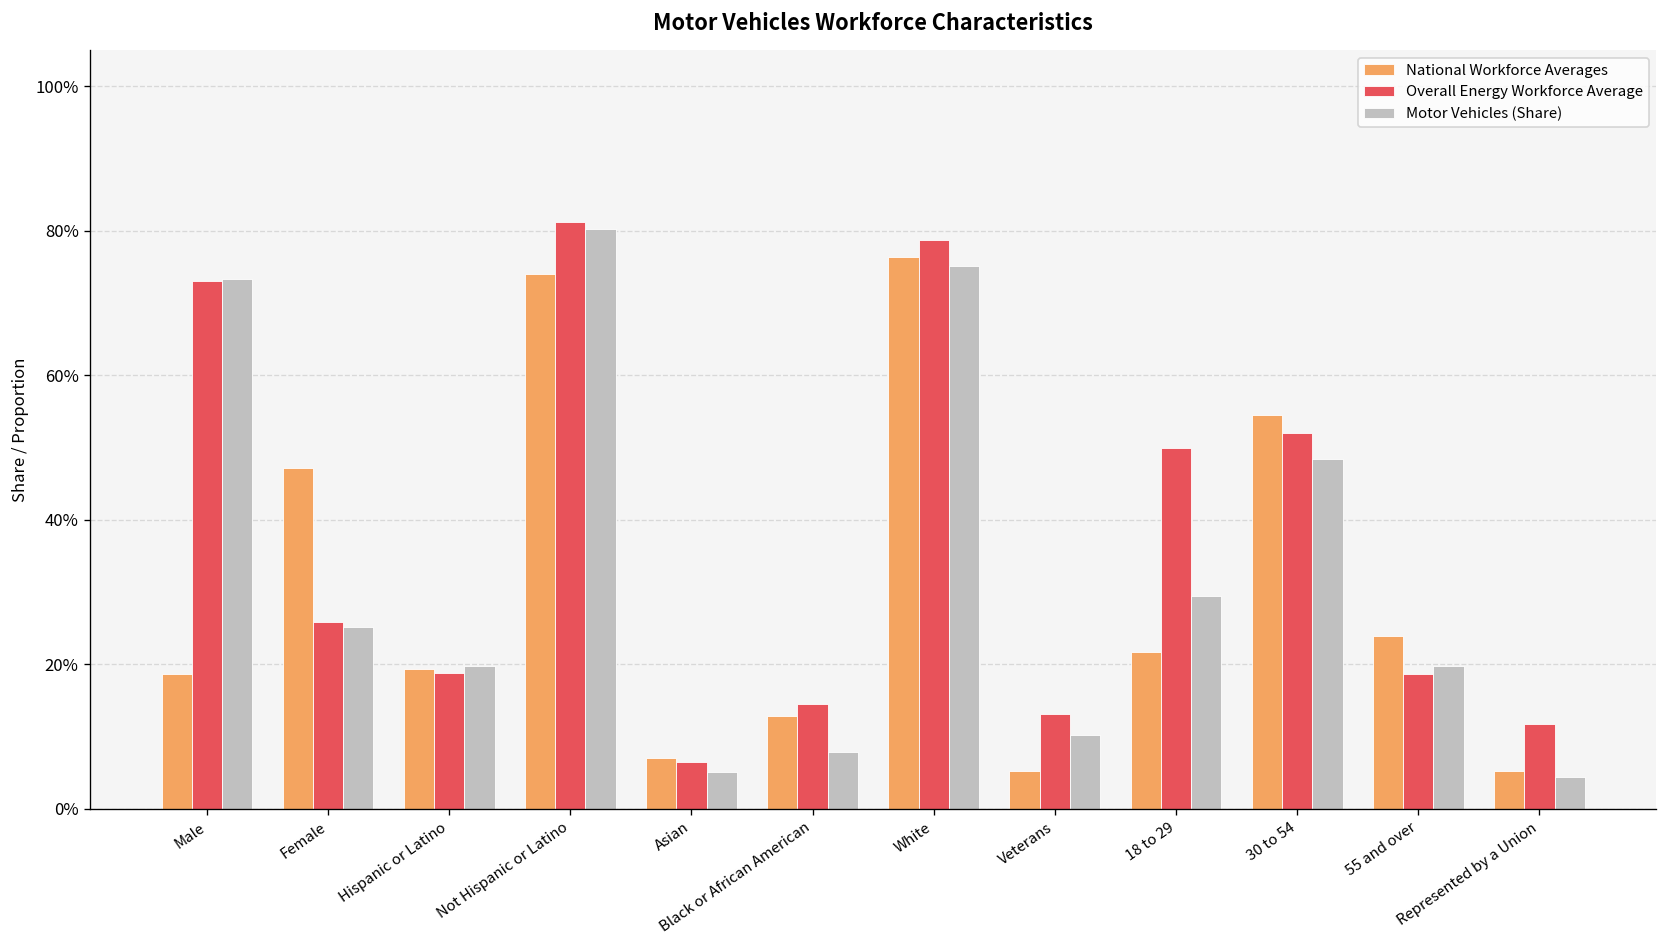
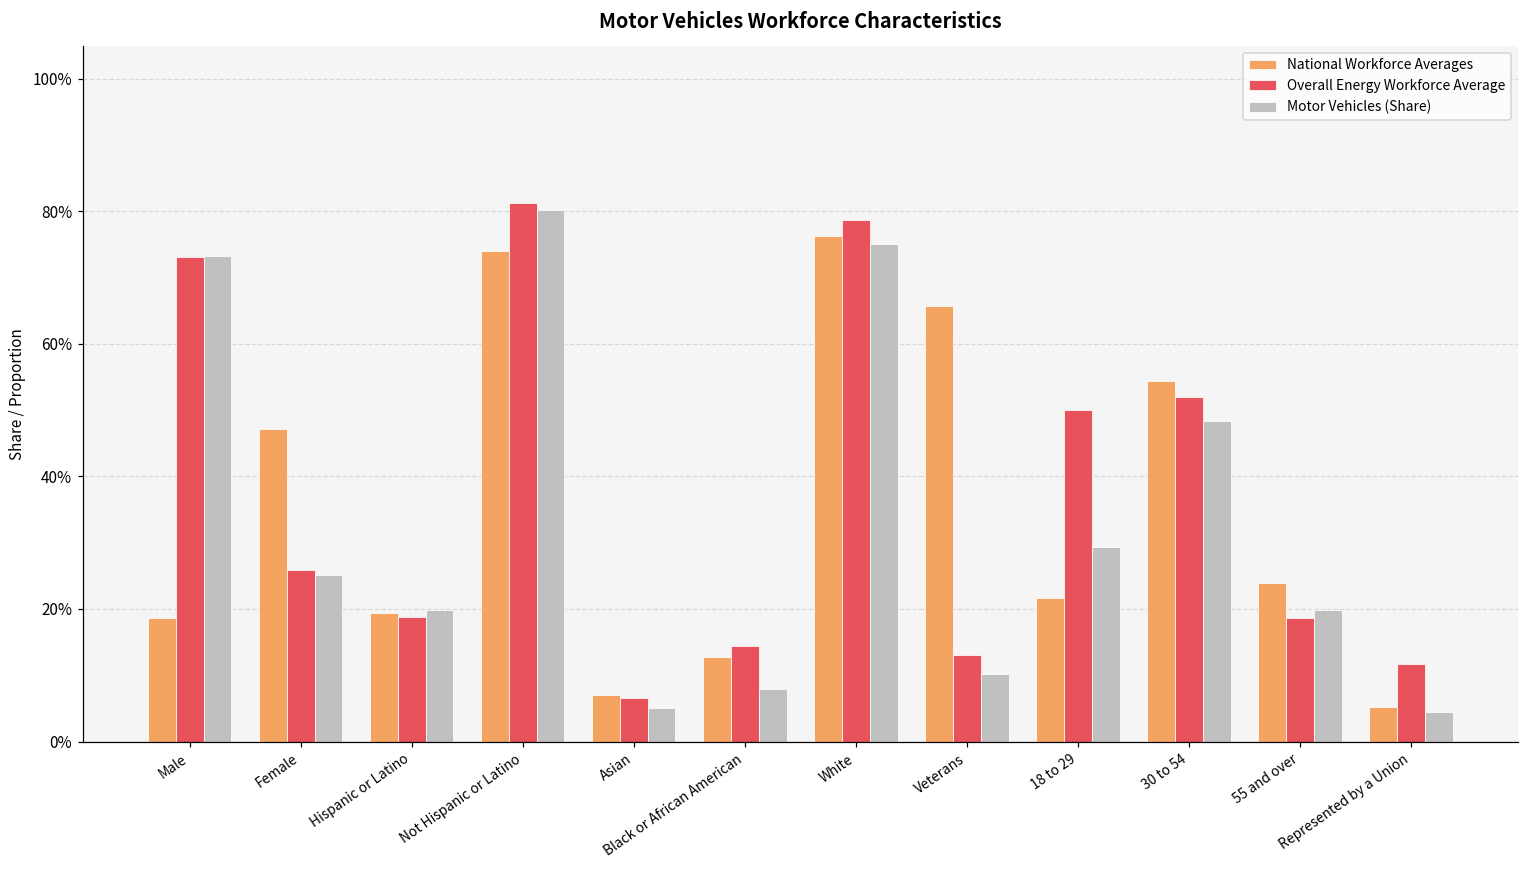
National Workforce Averages, Veterans: 5% -> 66%
